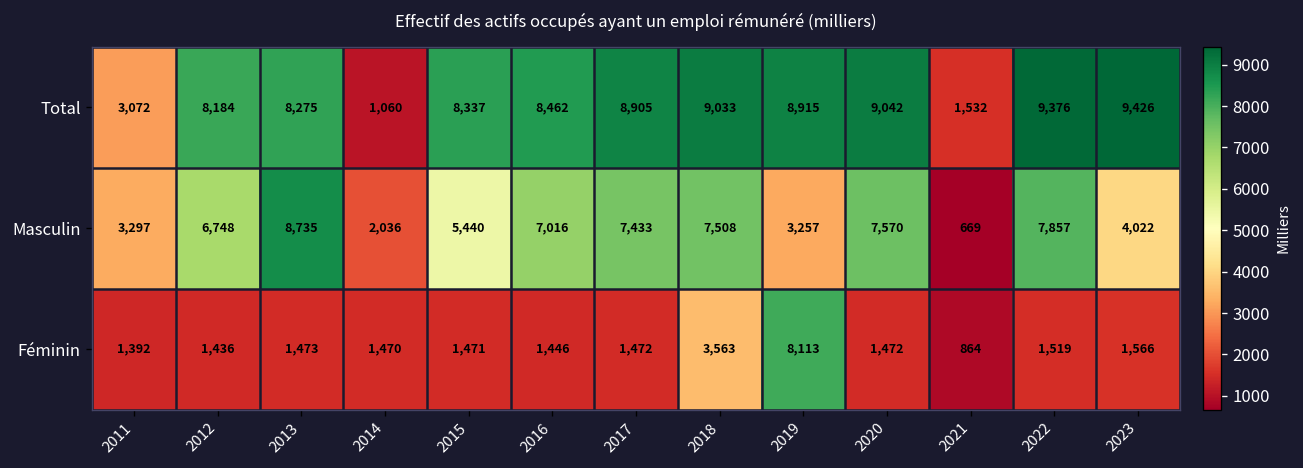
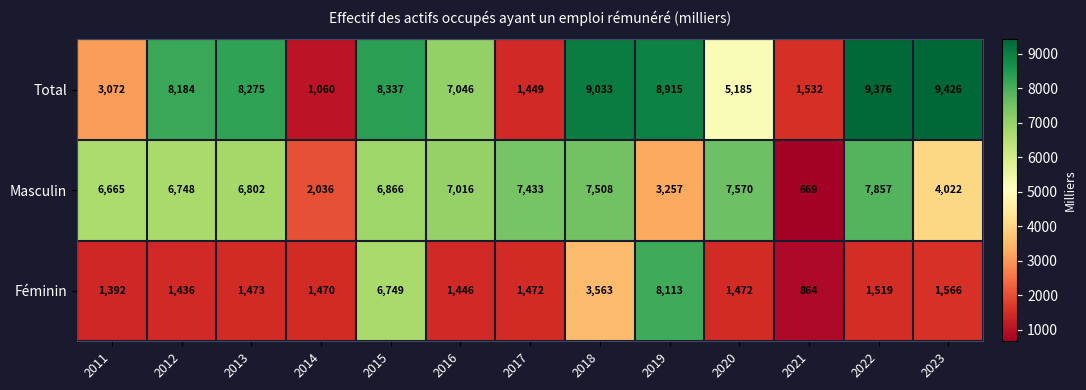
Total, 2016: 8,462 -> 7,046
Total, 2017: 8,905 -> 1,449
Total, 2020: 9,042 -> 5,185
Masculin, 2011: 3,297 -> 6,665
Masculin, 2013: 8,735 -> 6,802
Masculin, 2015: 5,440 -> 6,866
Féminin, 2015: 1,471 -> 6,749
